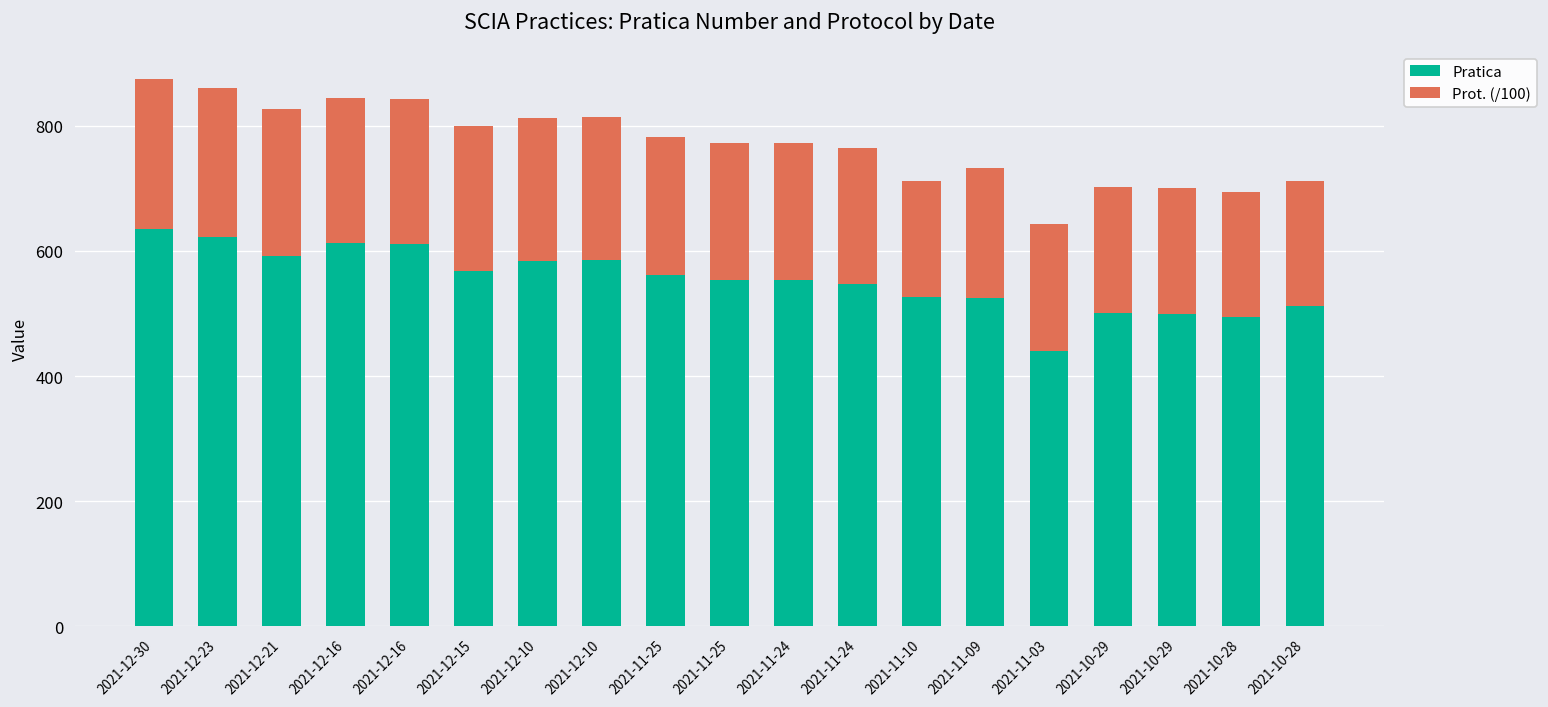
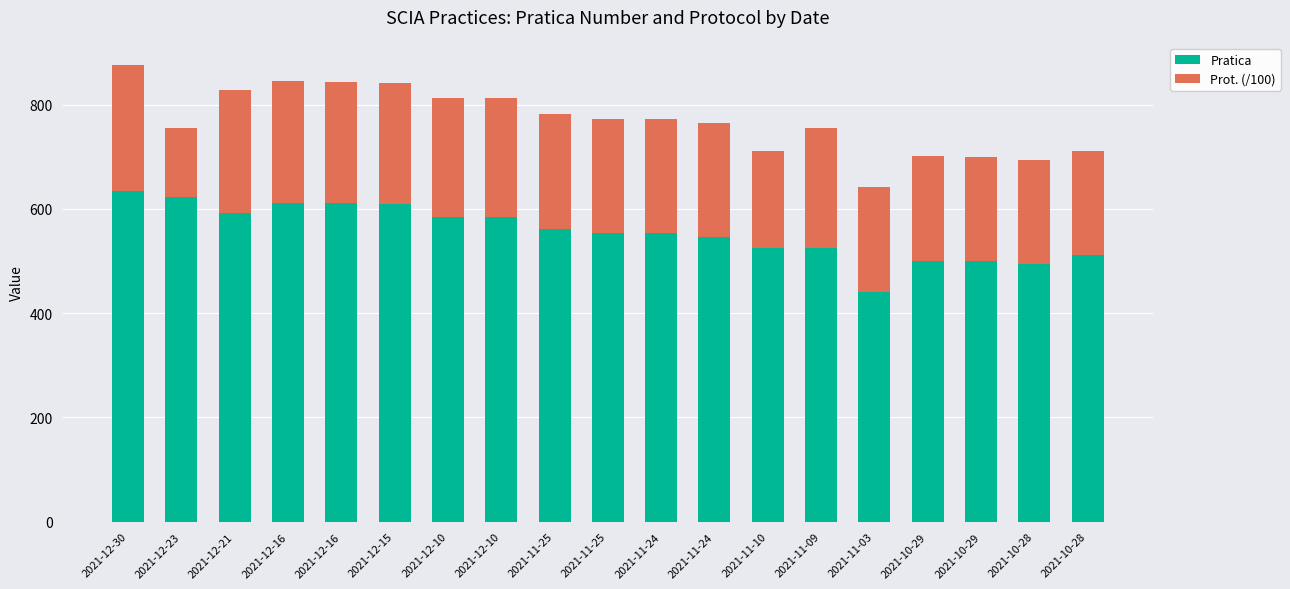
Prot. (/100), 2021-12-23: 240 -> 130
Pratica, 2021-12-15: 570 -> 610
Prot. (/100), 2021-11-09: 210 -> 230
